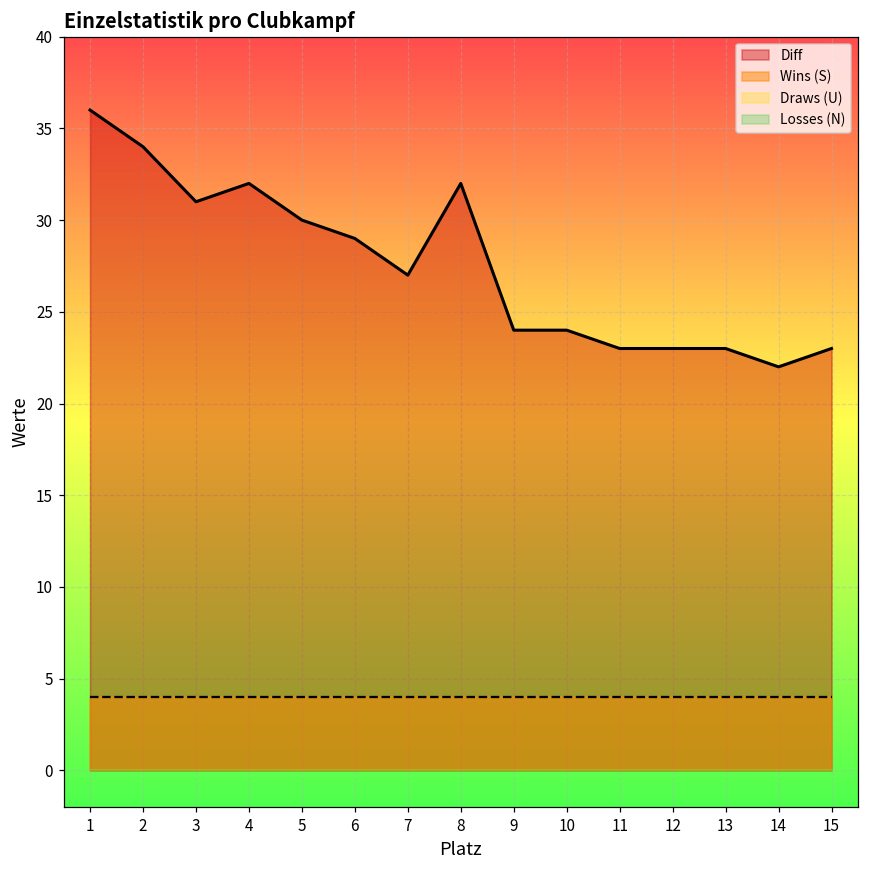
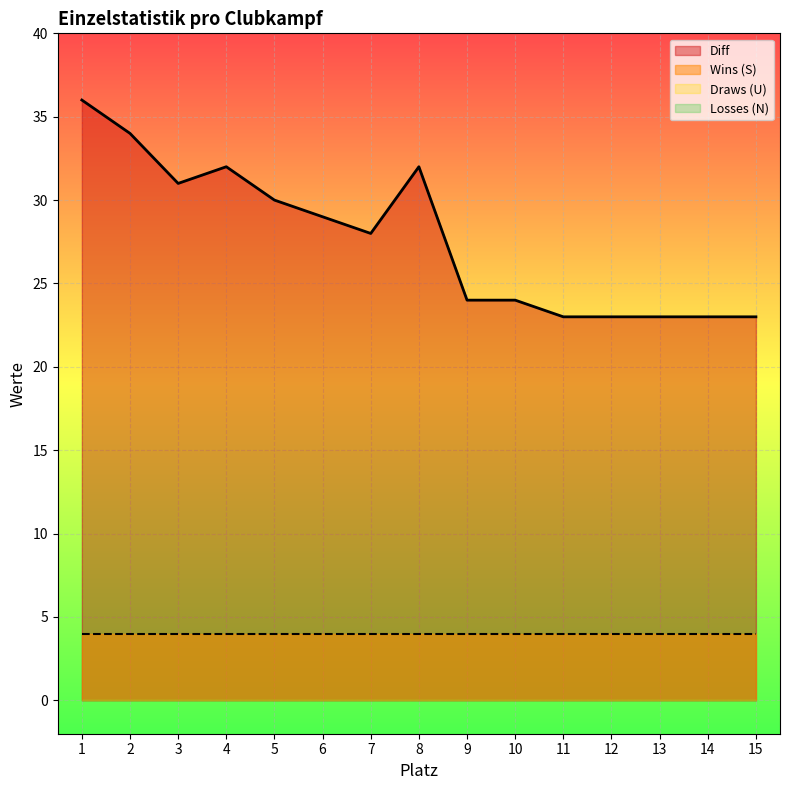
Diff, 7: 27 -> 28
Diff, 14: 22 -> 23
